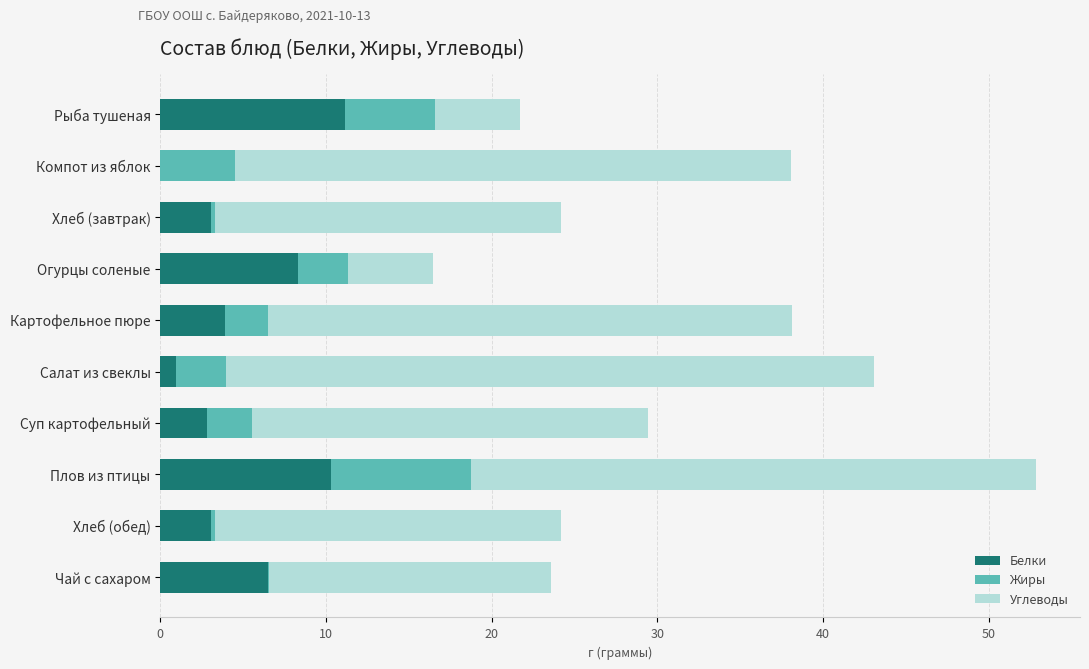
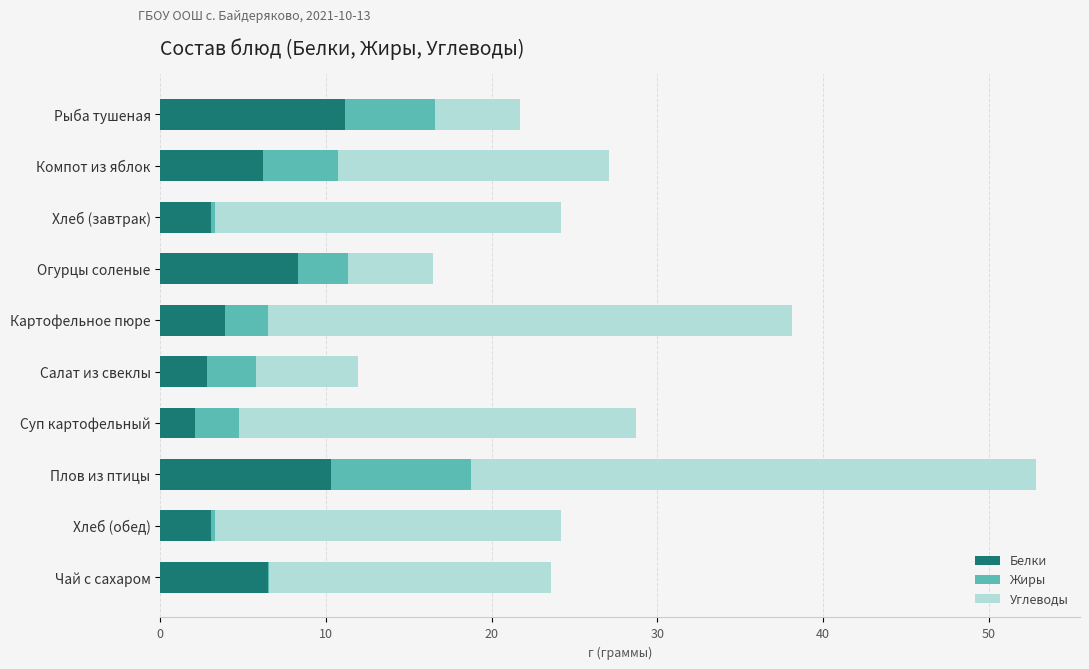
Белки, Компот из яблок: 0.0 -> 6.2
Углеводы, Компот из яблок: 33.6 -> 16.4
Белки, Салат из свеклы: 1.0 -> 2.8
Углеводы, Салат из свеклы: 39.1 -> 6.2
Белки, Суп картофельный: 2.8 -> 2.1
